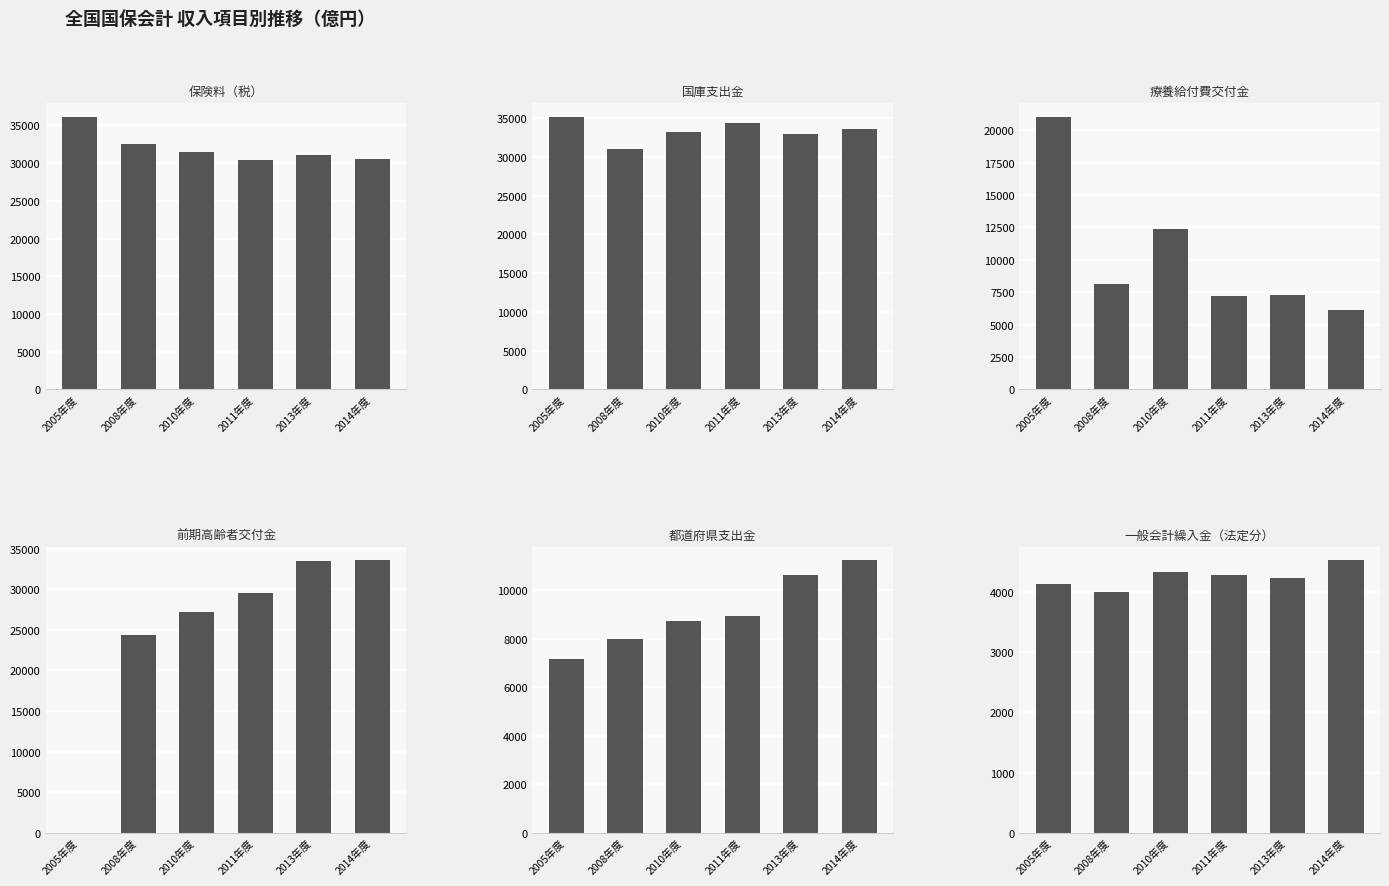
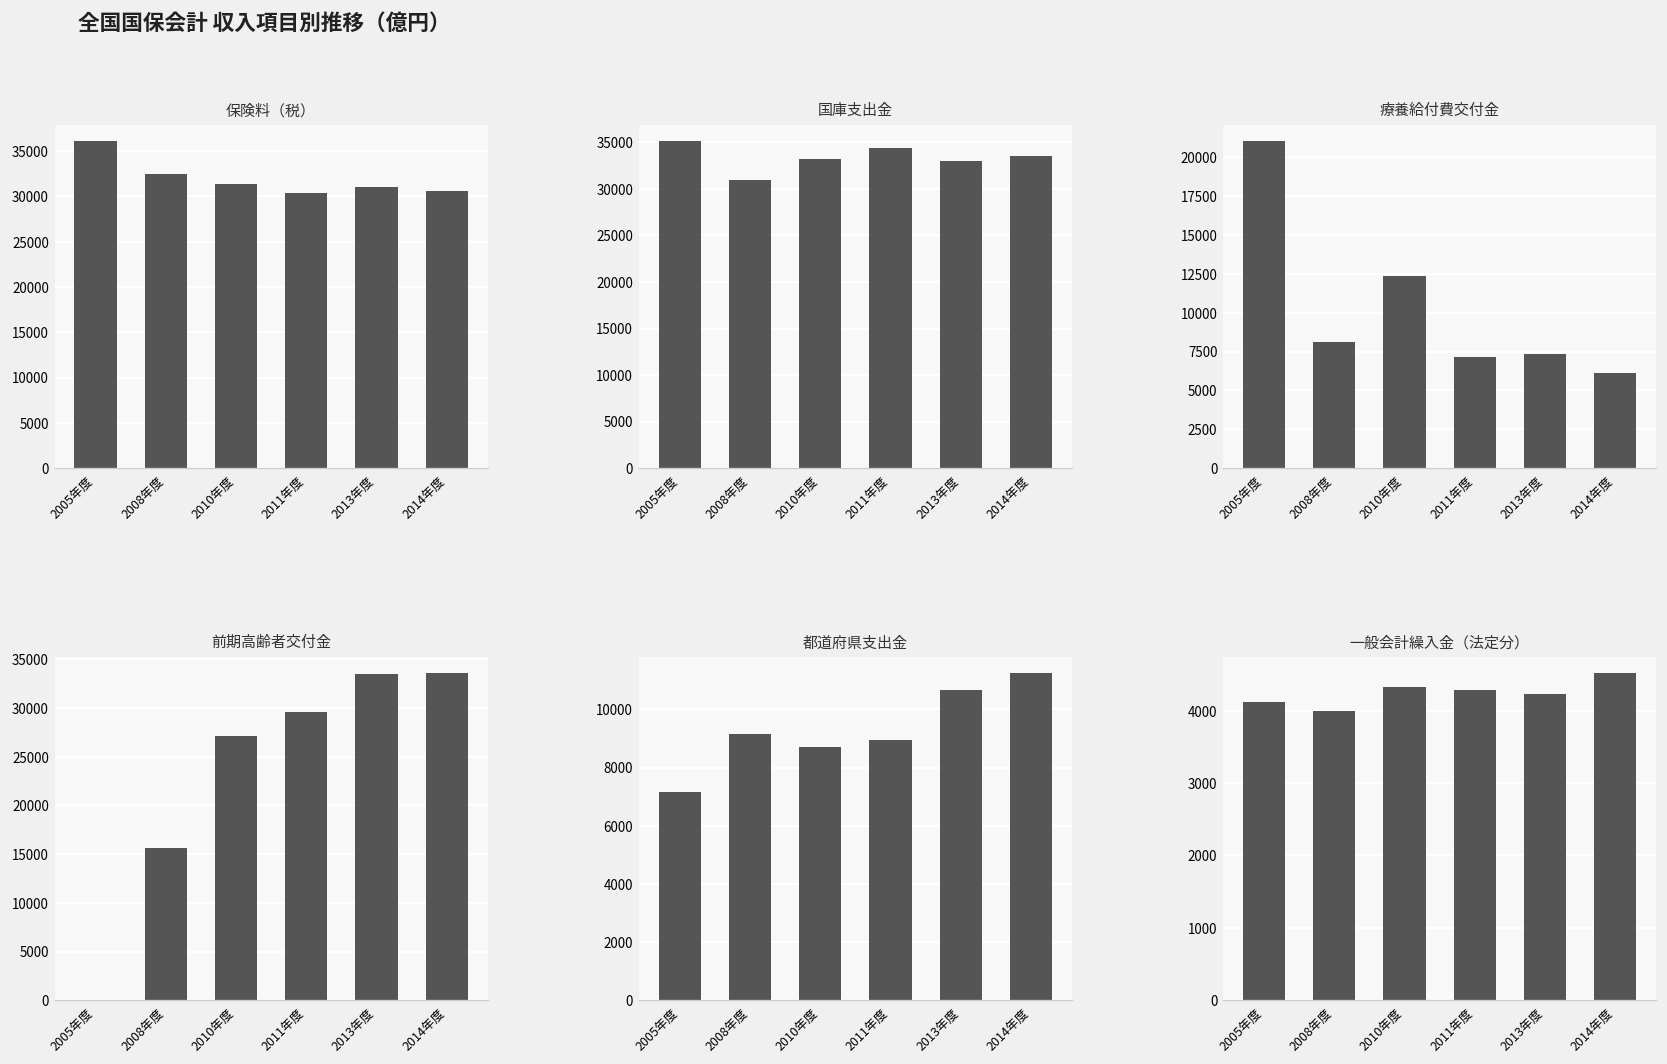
前期高齢者交付金, 2008年度: 24000 -> 16000
都道府県支出金, 2008年度: 8000 -> 9100
